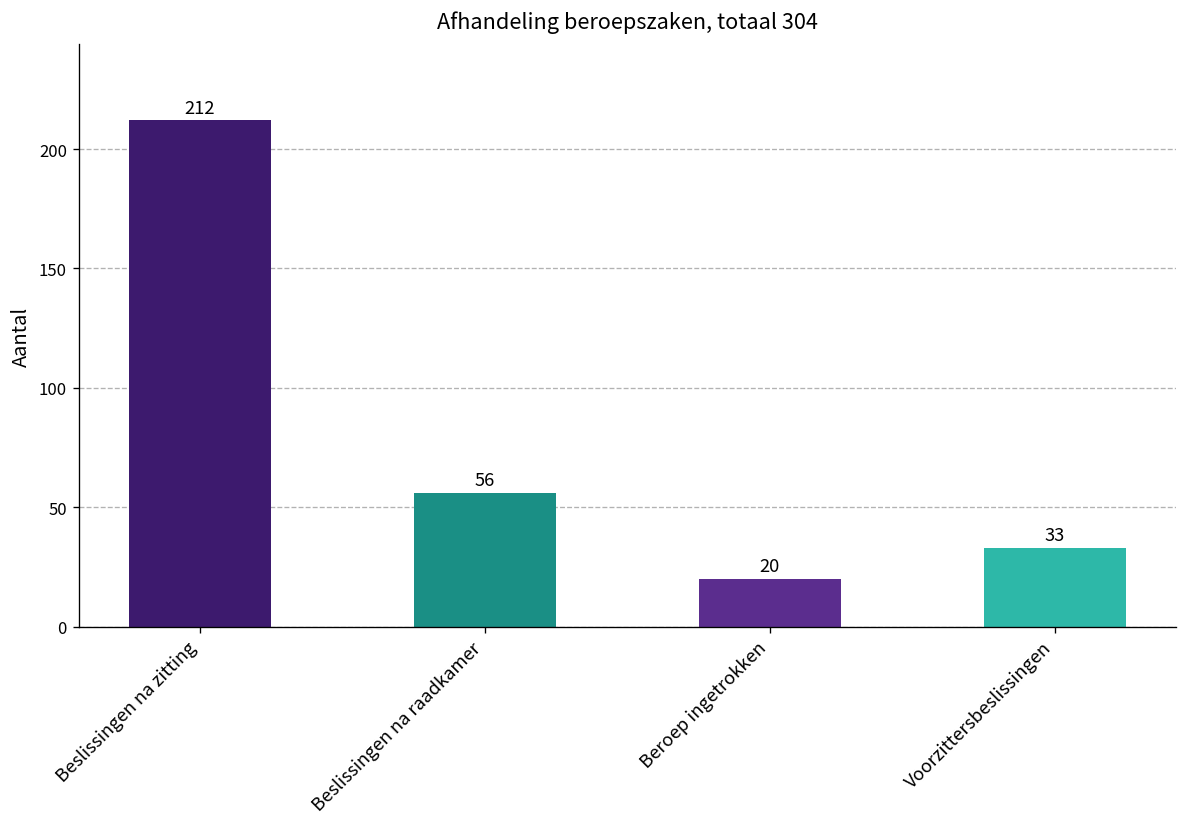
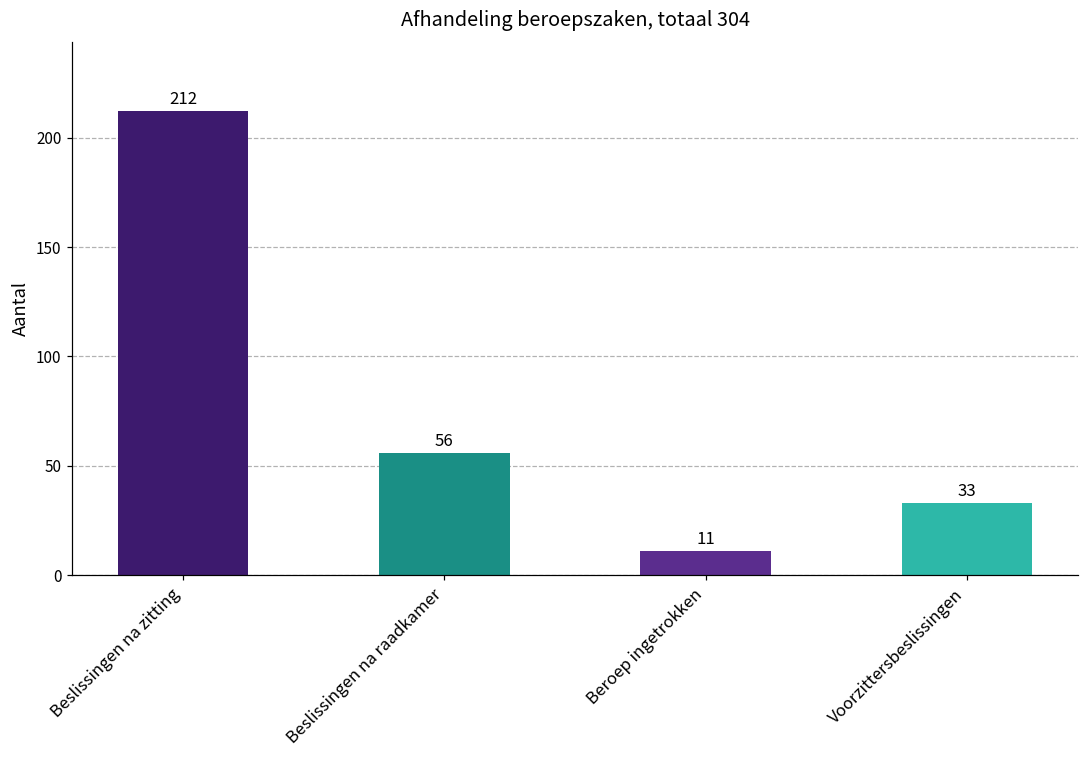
Beroep ingetrokken: 20 -> 11
